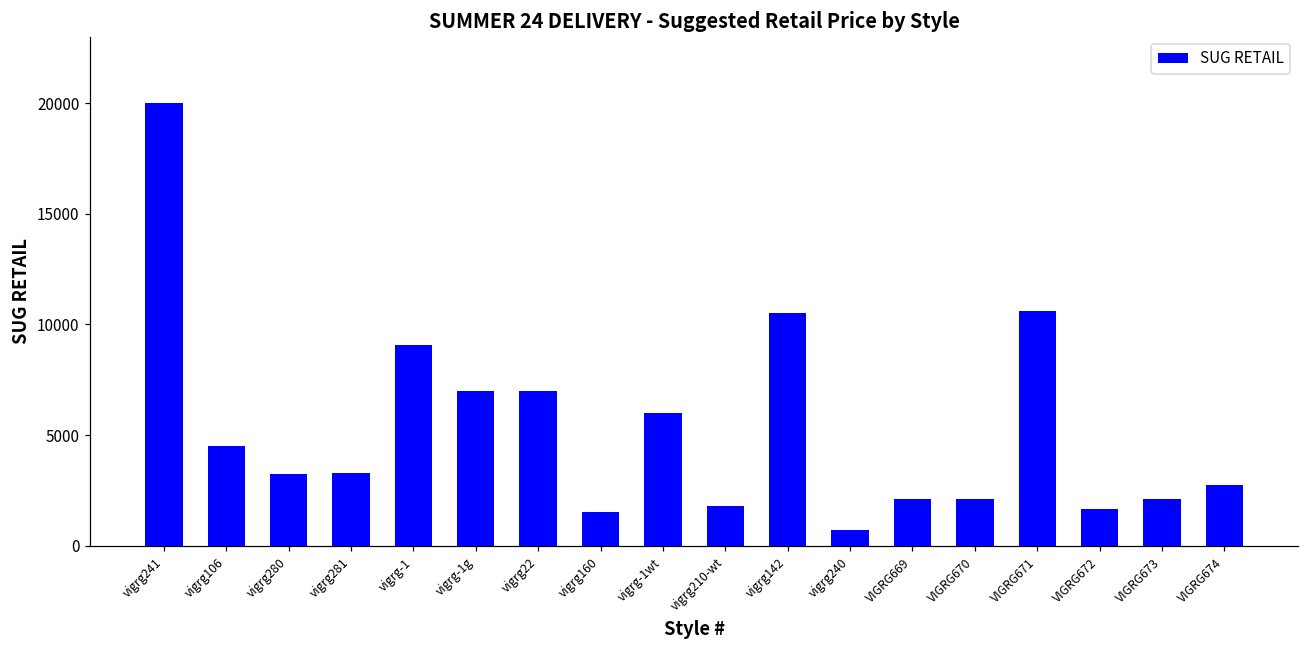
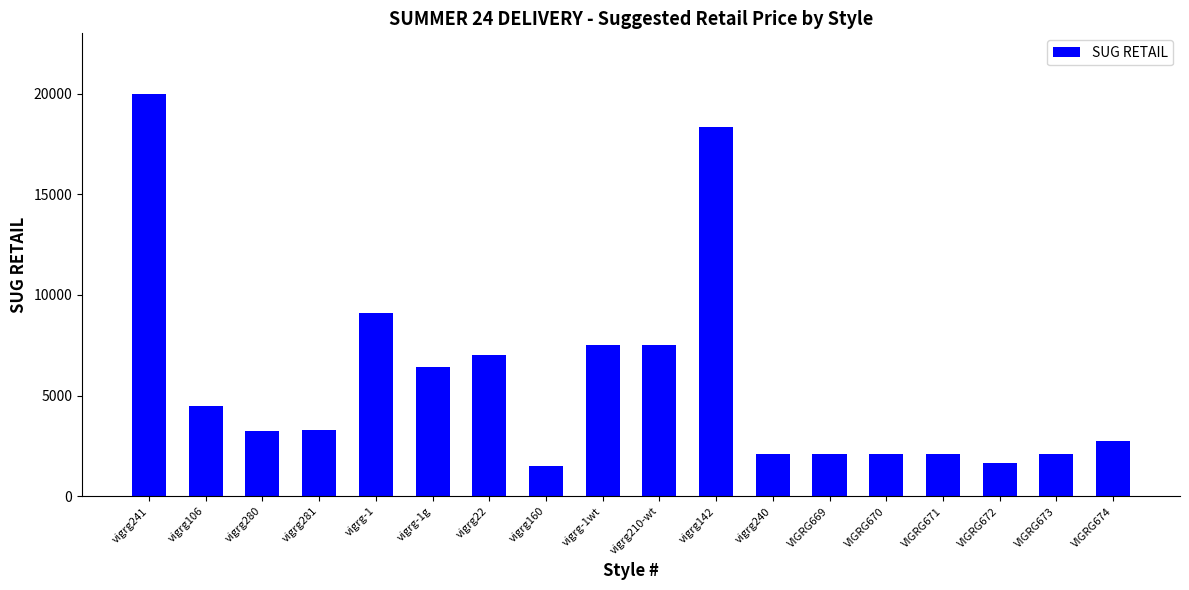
vigrg-1g: 7000 -> 6400
vigrg-1wt: 6000 -> 7500
vigrg210-wt: 1800 -> 7500
vigrg142: 10500 -> 18300
vigrg240: 700 -> 2100
VIGRG671: 10600 -> 2100
